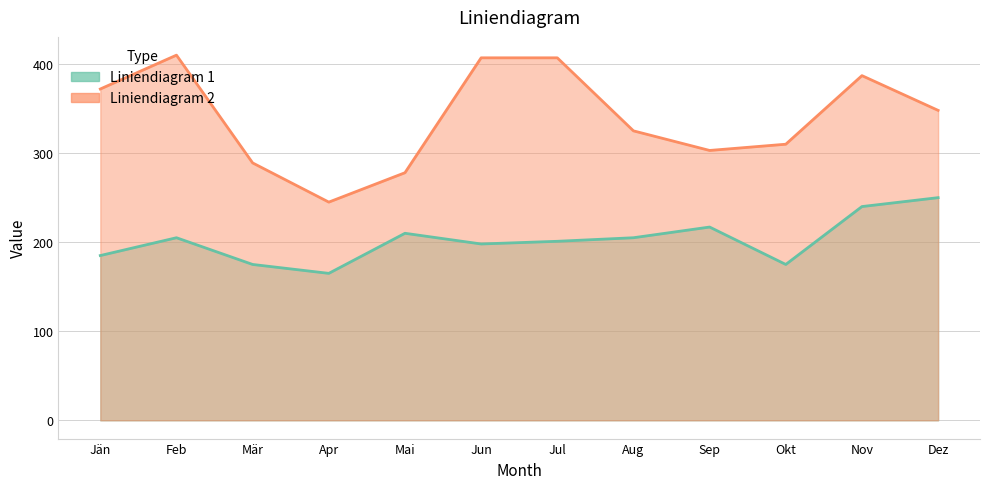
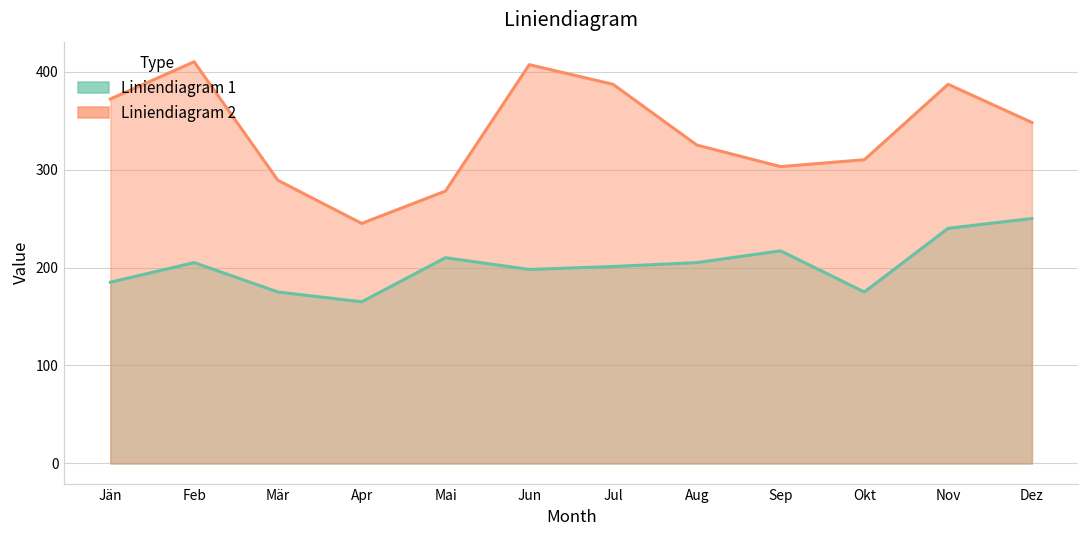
Liniendiagram 2, Jul: 410 -> 390
